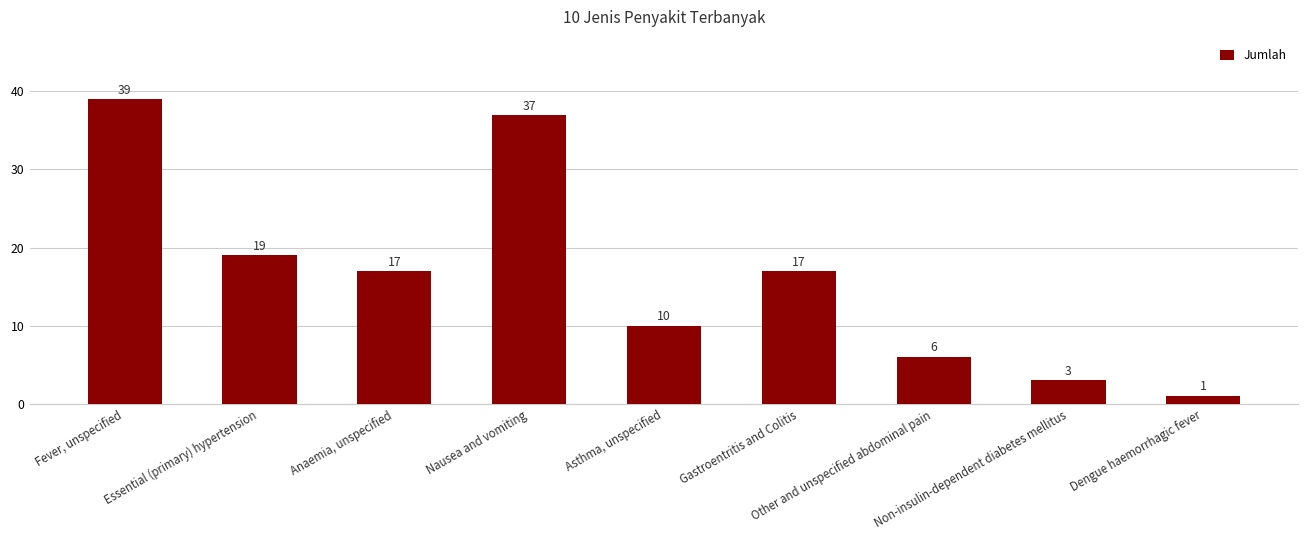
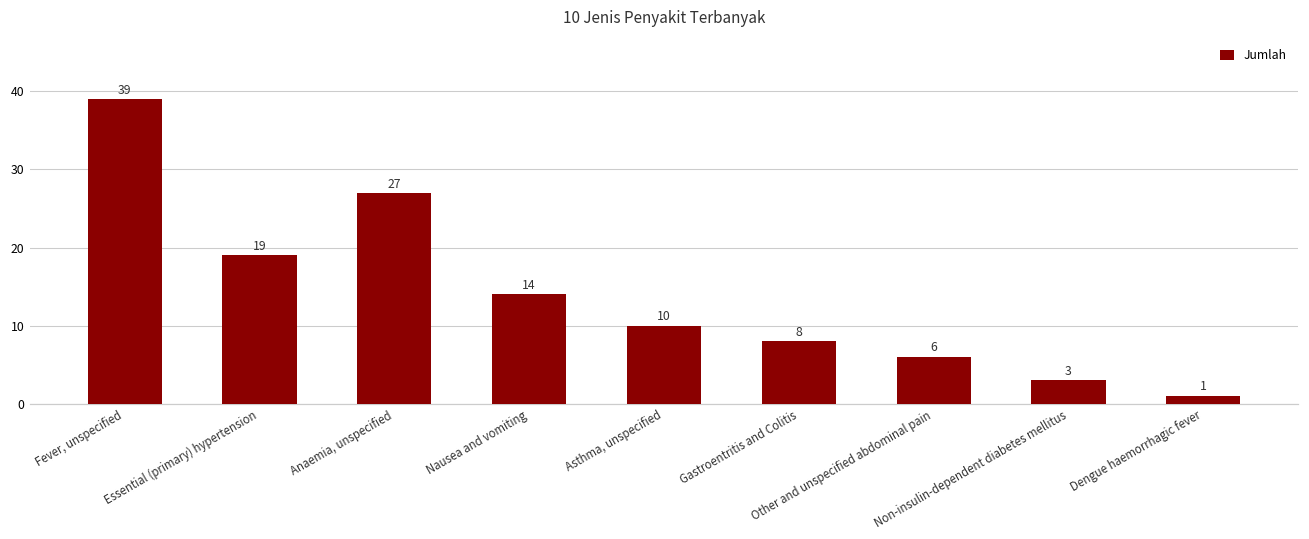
Anaemia, unspecified: 17 -> 27
Nausea and vomiting: 37 -> 14
Gastroentritis and Colitis: 17 -> 8
